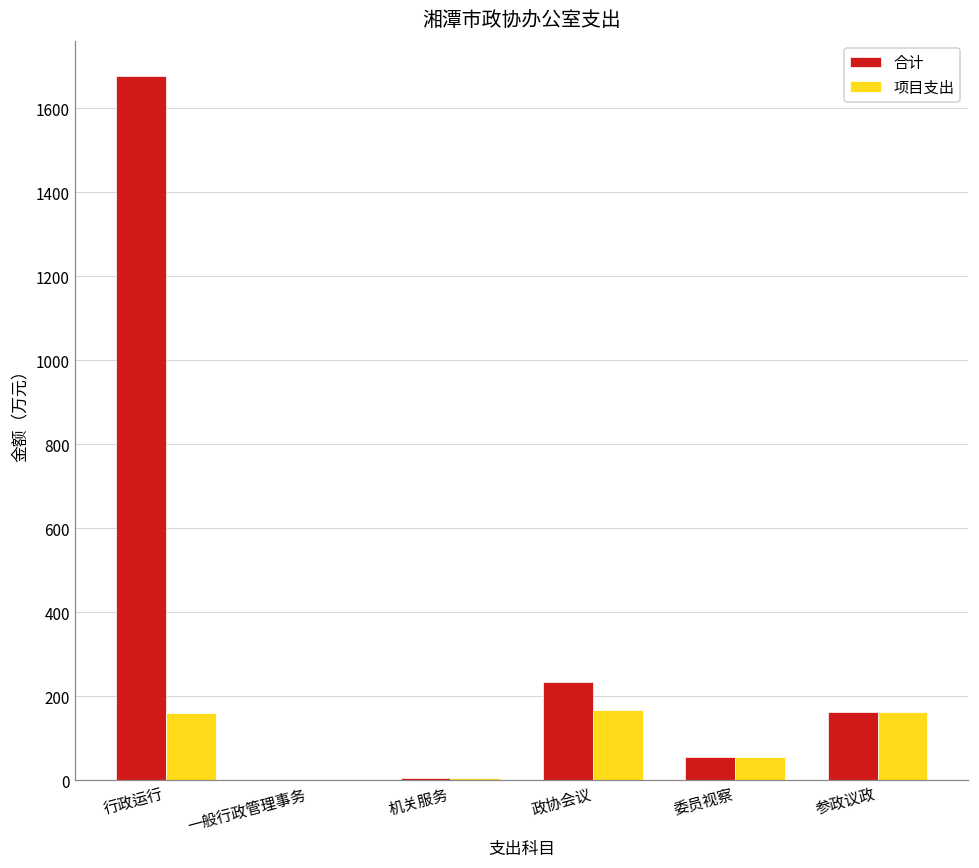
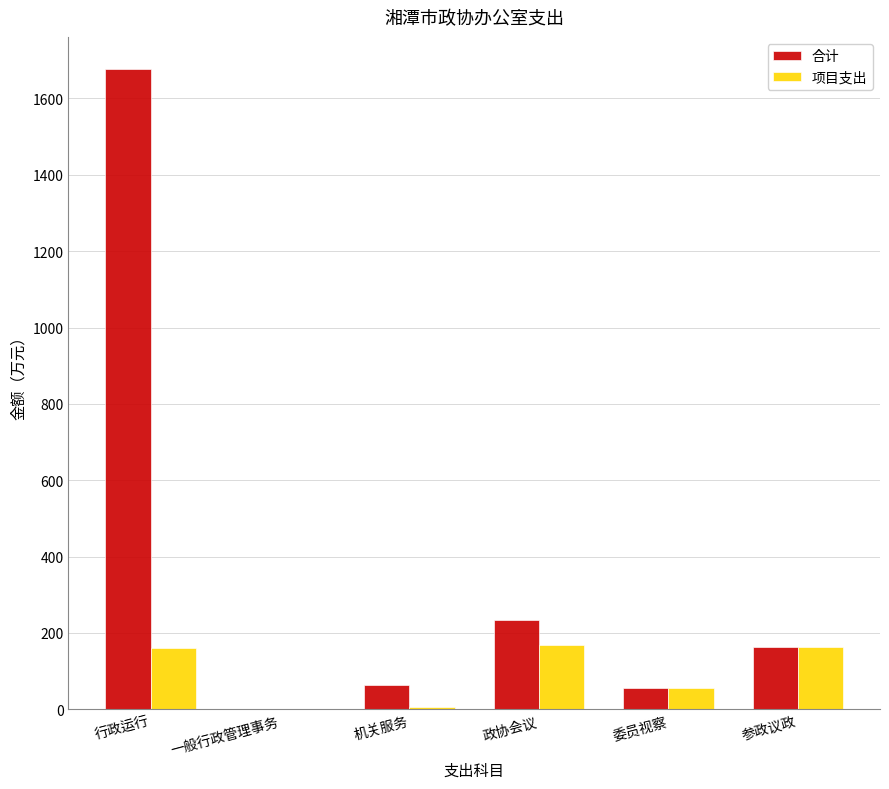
合计, 机关服务: 10 -> 60
